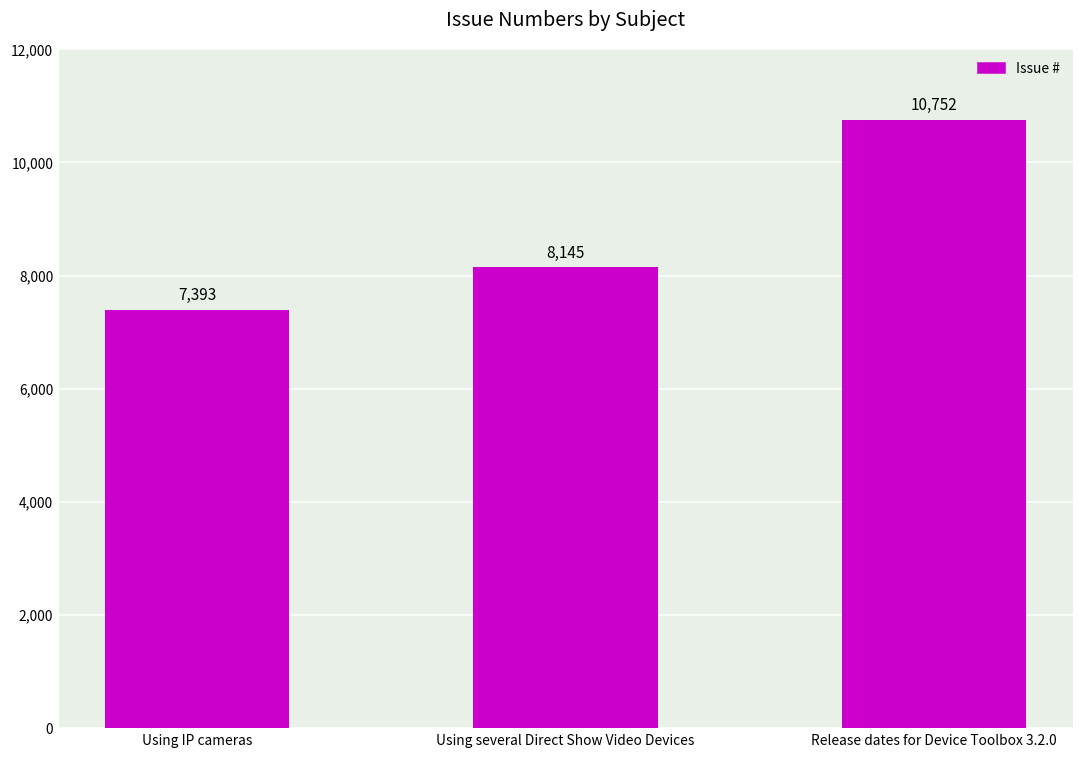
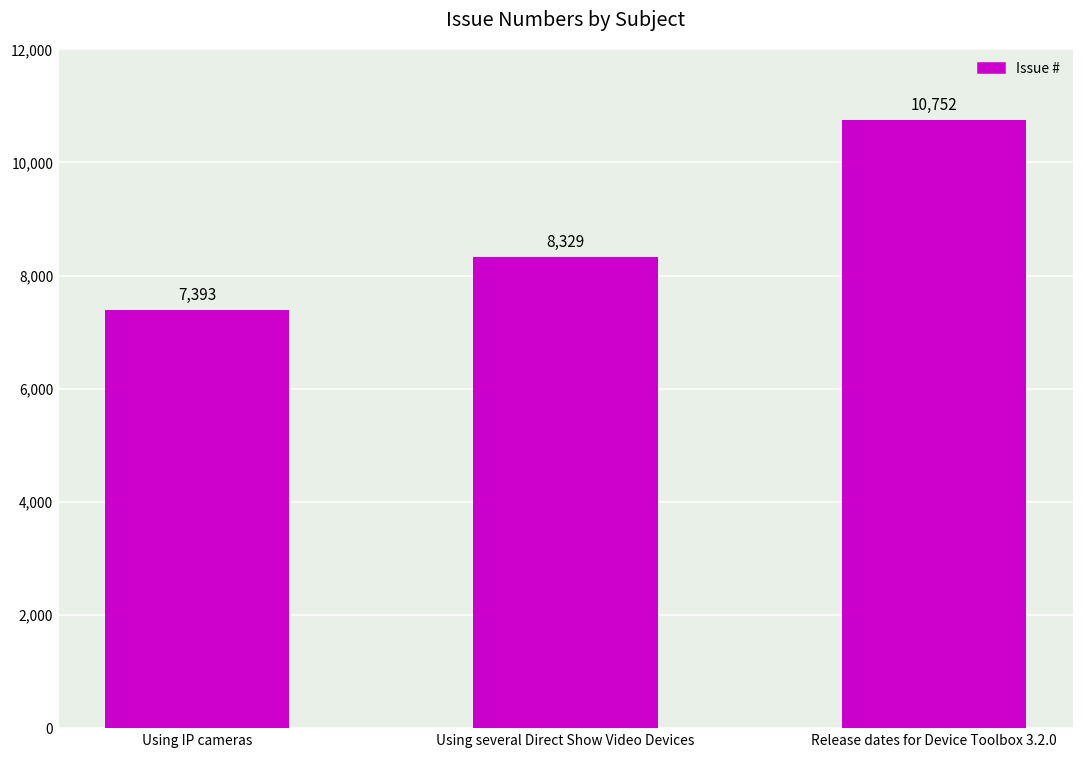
Using several Direct Show Video Devices: 8,145 -> 8,329
